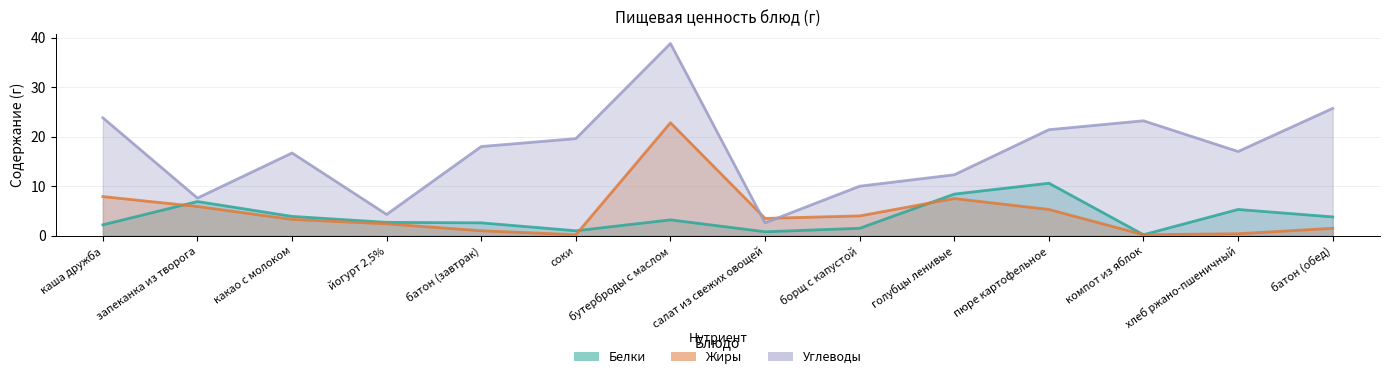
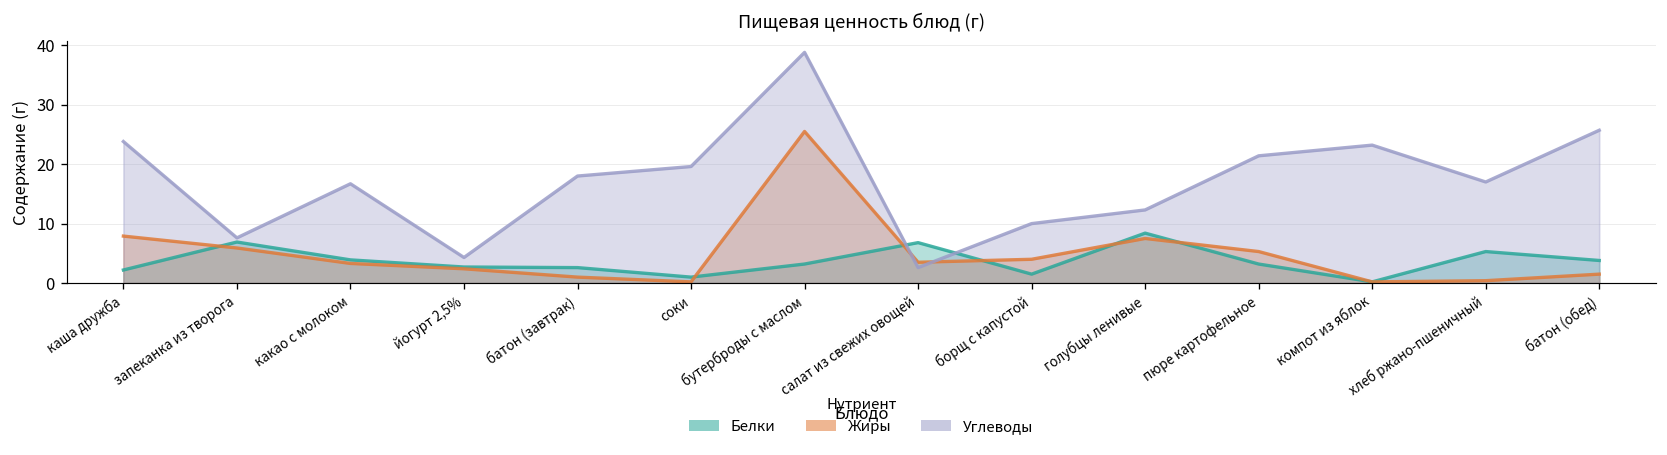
Жиры, бутерброды с маслом: 23 -> 26
Белки, салат из свежих овощей: 1 -> 7
Белки, пюре картофельное: 11 -> 3
